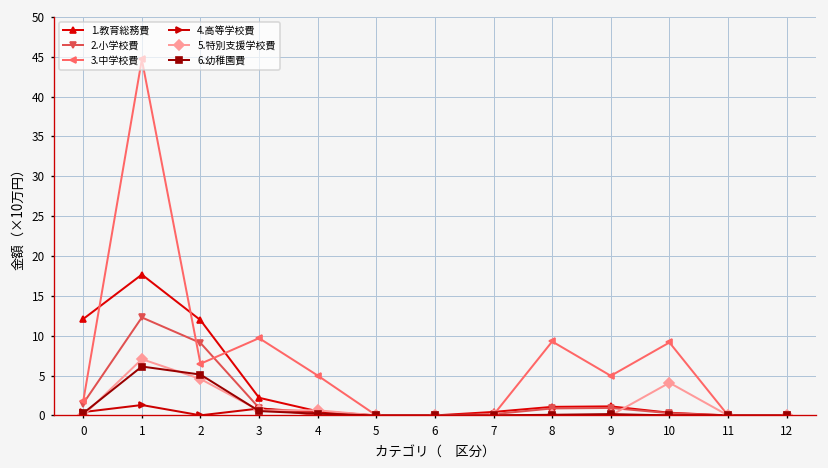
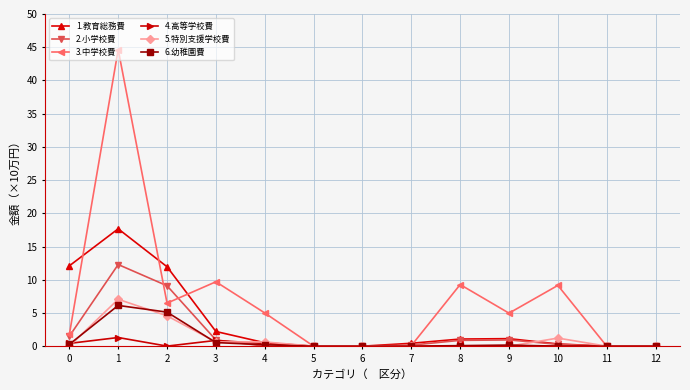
5.特別支援学校費, 10: 4 -> 1
